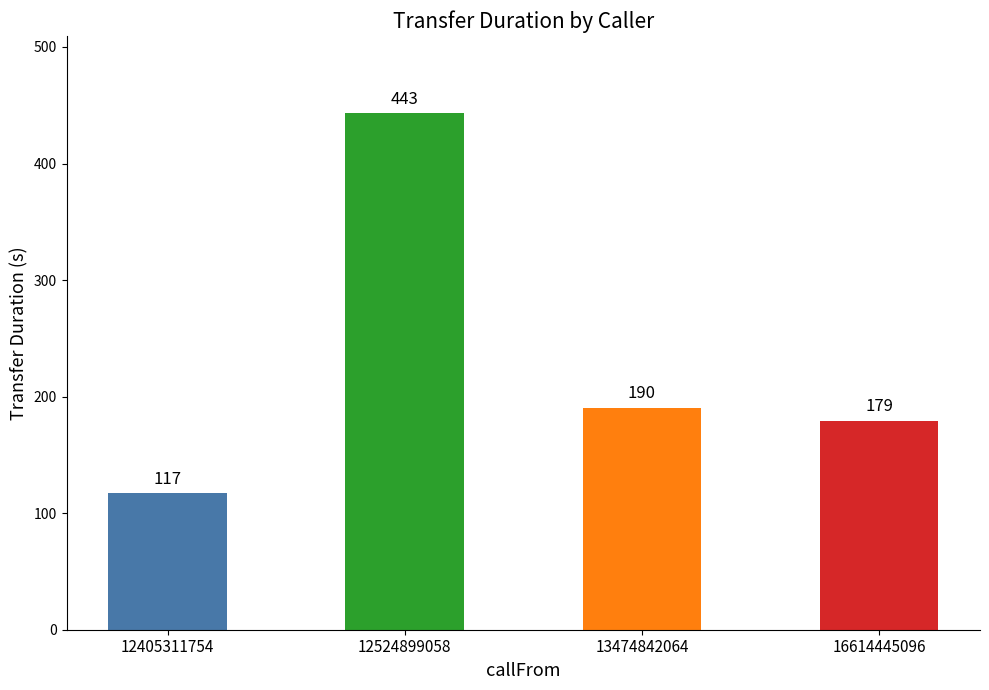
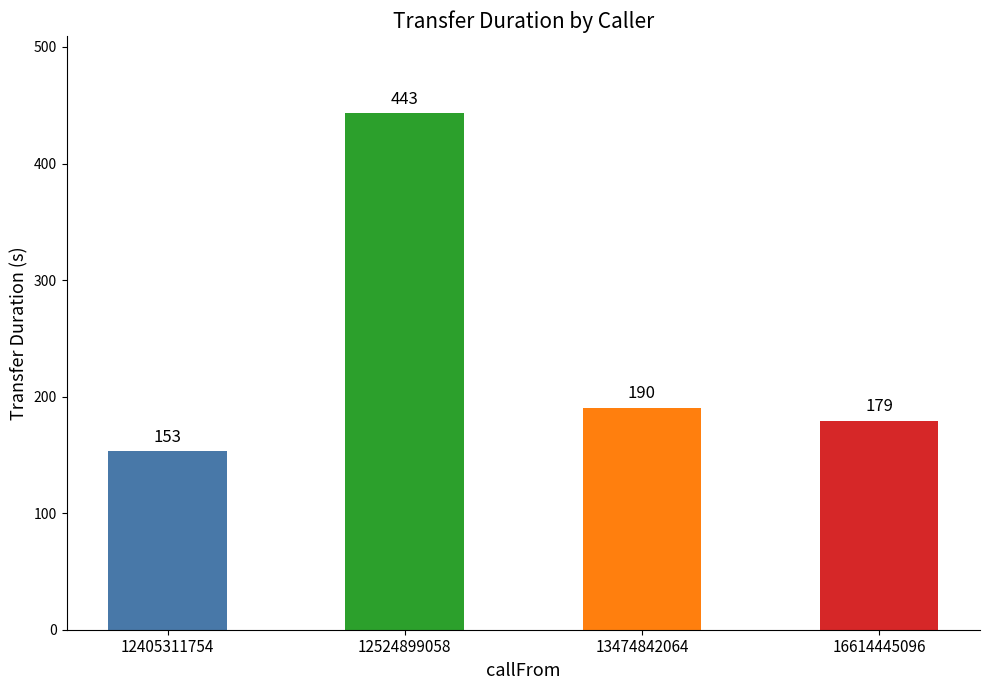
12405311754: 117 -> 153
